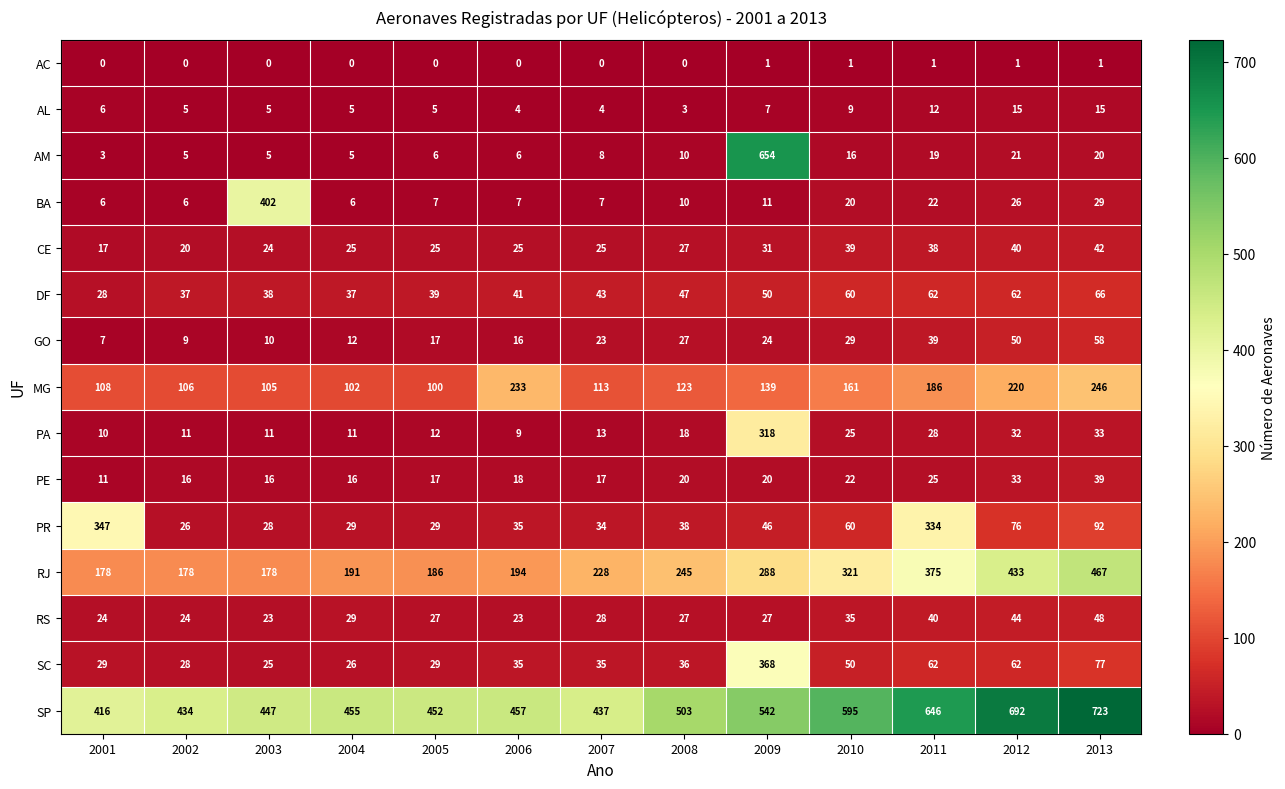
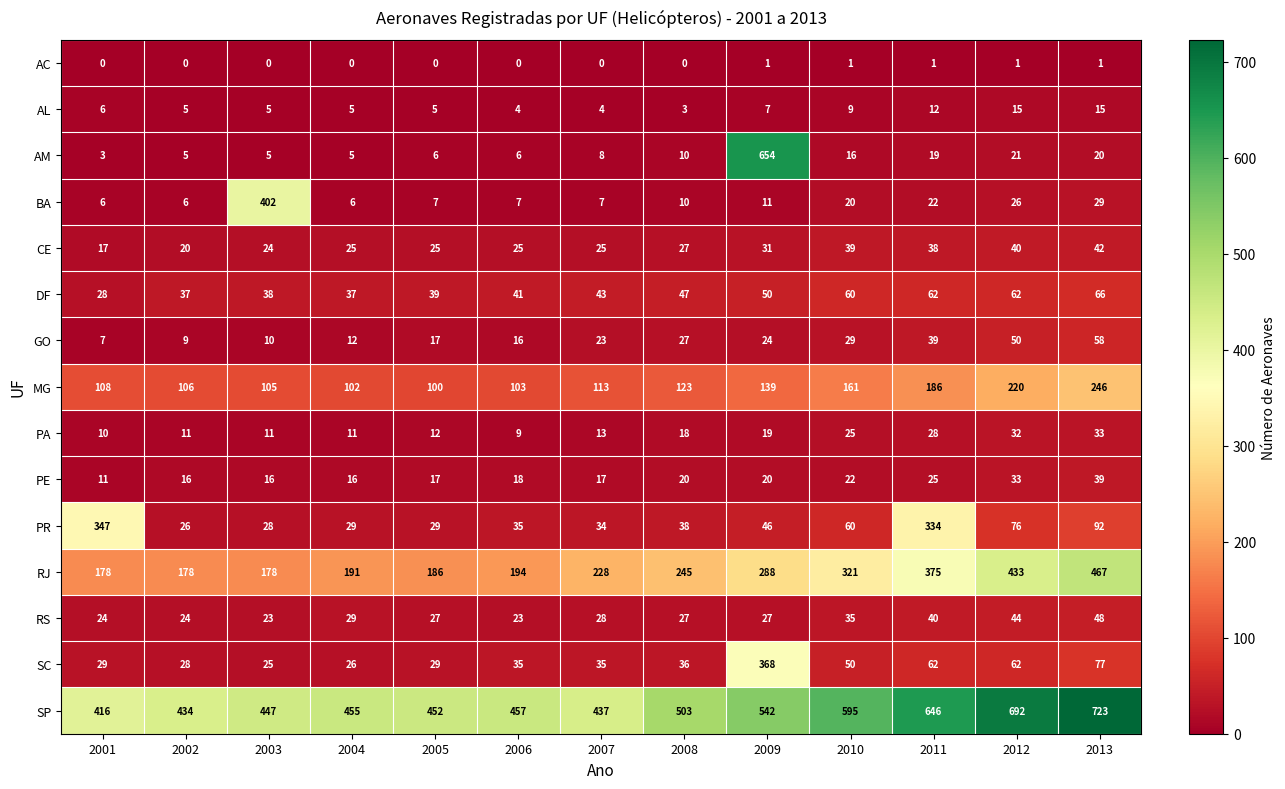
MG, 2006: 233 -> 103
PA, 2009: 318 -> 19
